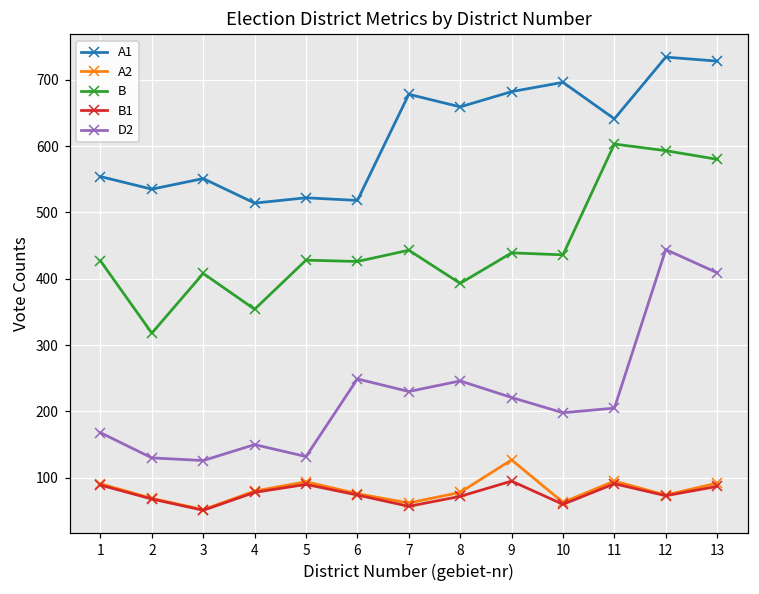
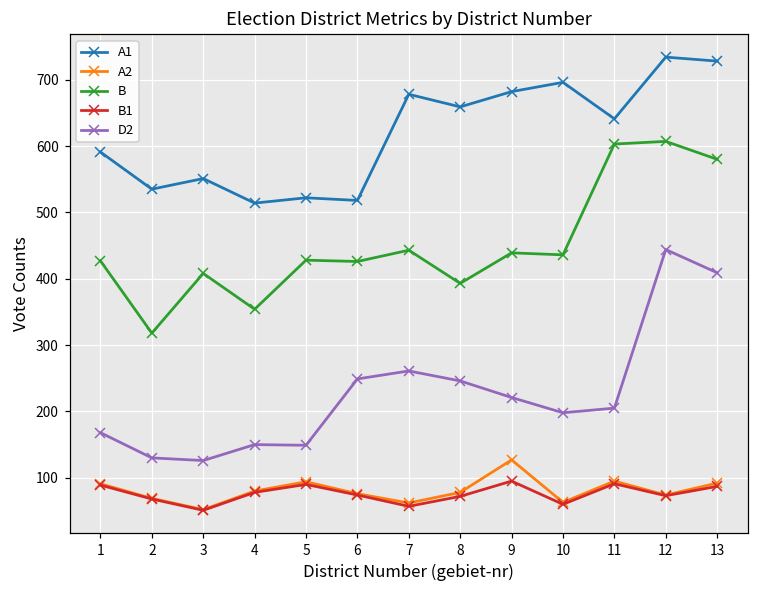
A1, 1: 550 -> 590
D2, 5: 130 -> 150
D2, 7: 230 -> 260
B, 12: 590 -> 610
